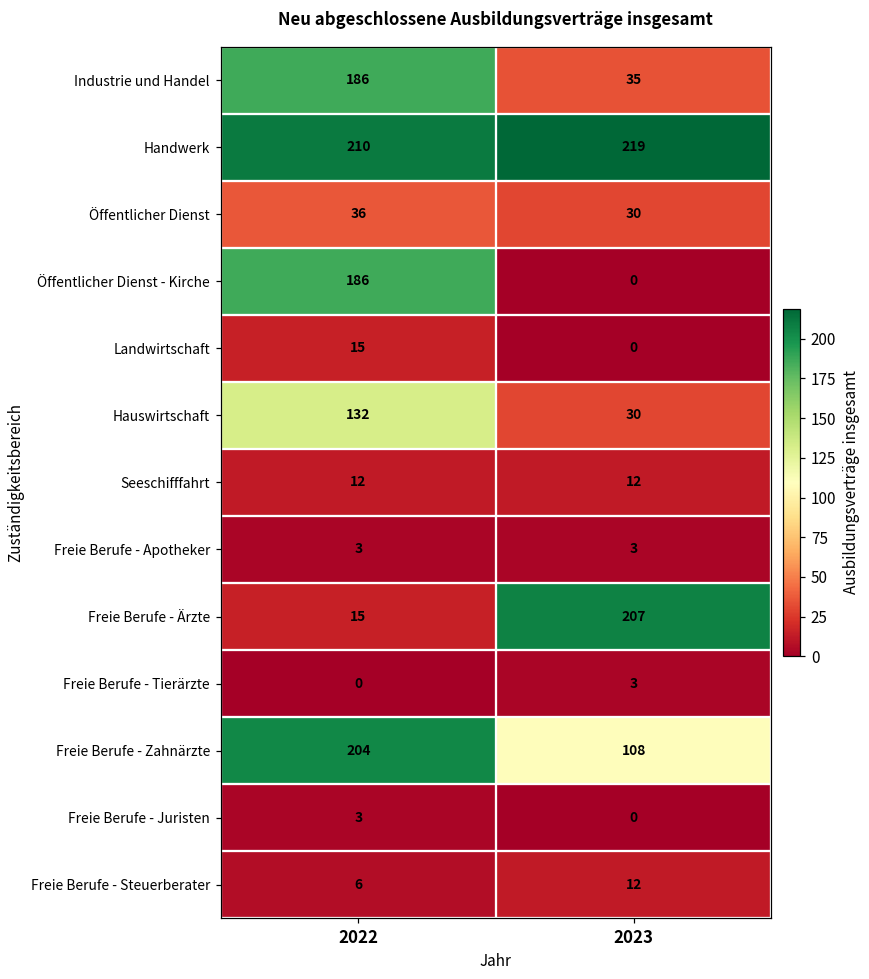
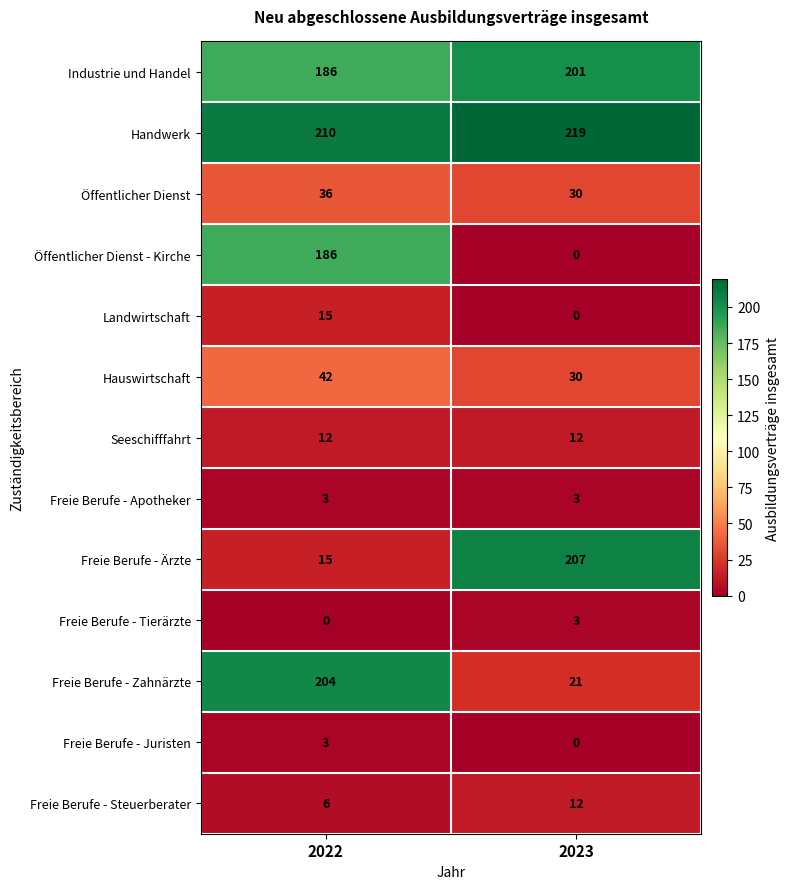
Industrie und Handel, 2023: 35 -> 201
Hauswirtschaft, 2022: 132 -> 42
Freie Berufe - Zahnärzte, 2023: 108 -> 21
